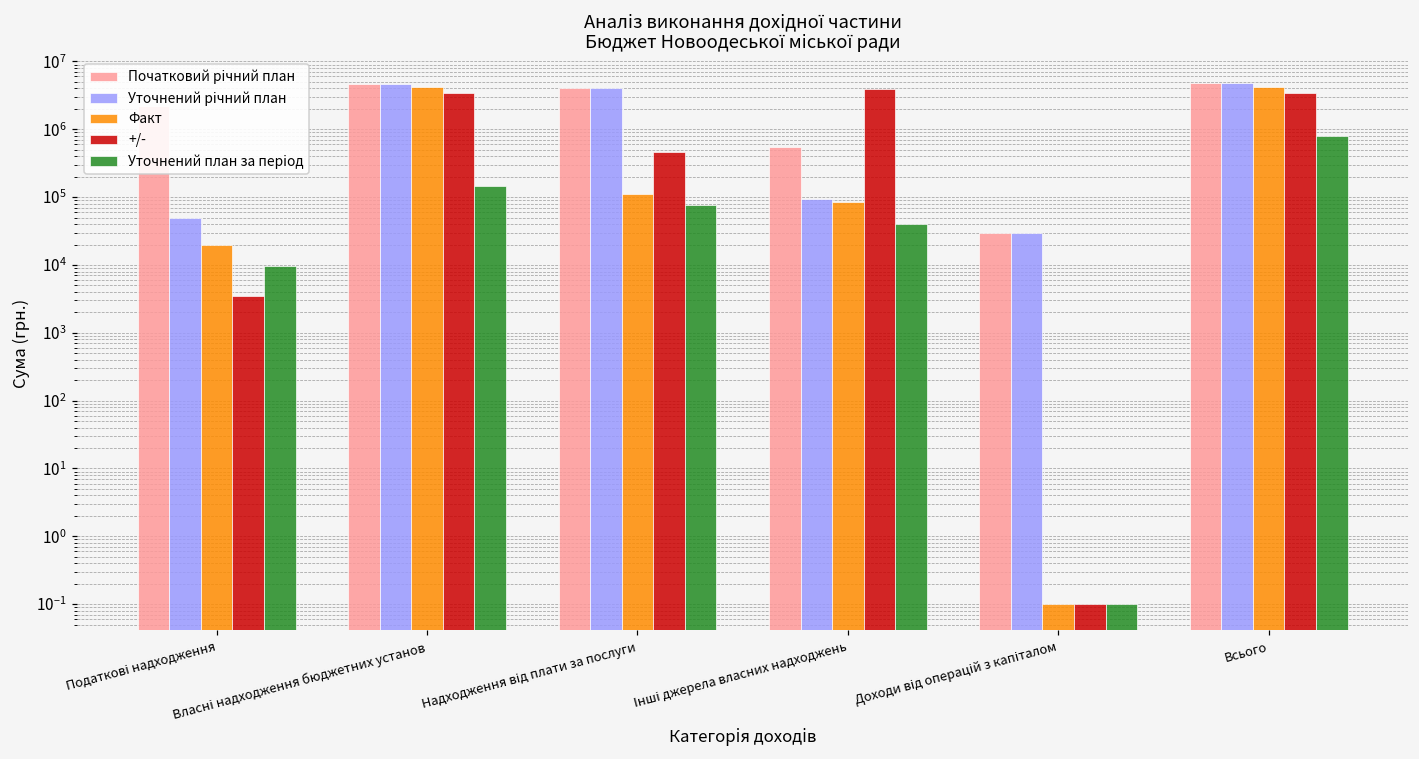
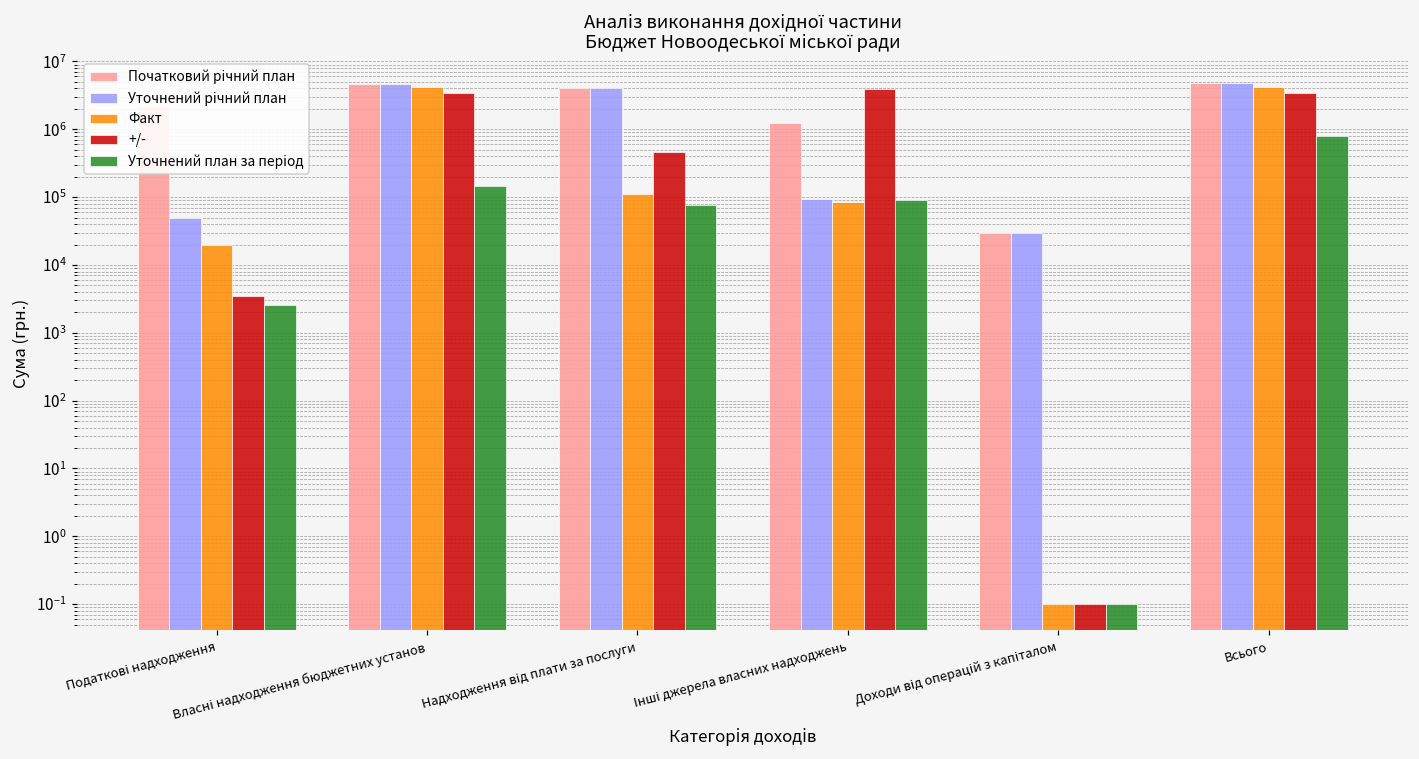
Уточнений план за період, Податкові надходження: 10000 -> 2600
Початковий річний план, Інші джерела власних надходжень: 600000 -> 1200000
Уточнений план за період, Інші джерела власних надходжень: 40000 -> 90000
